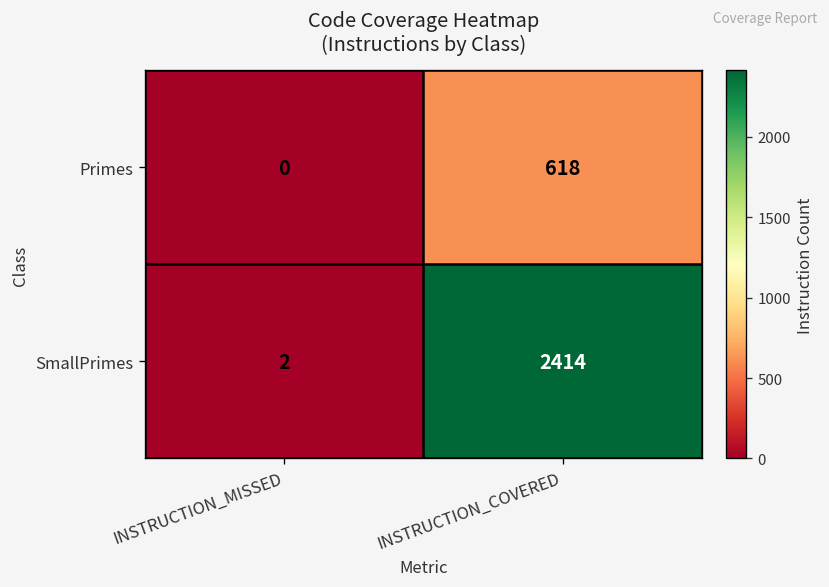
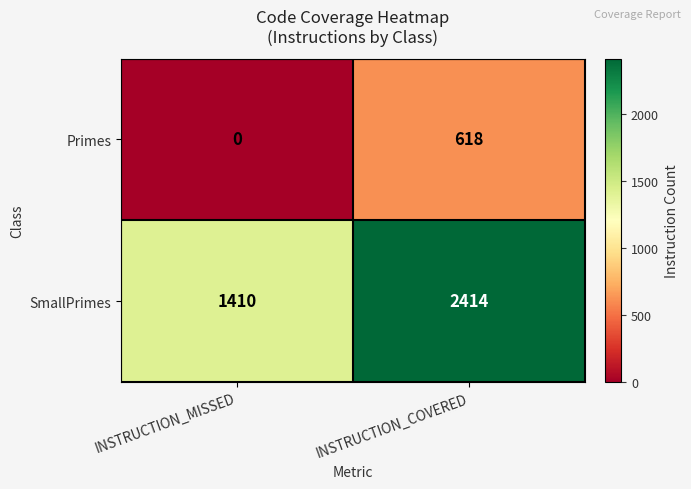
SmallPrimes, INSTRUCTION_MISSED: 2 -> 1410
